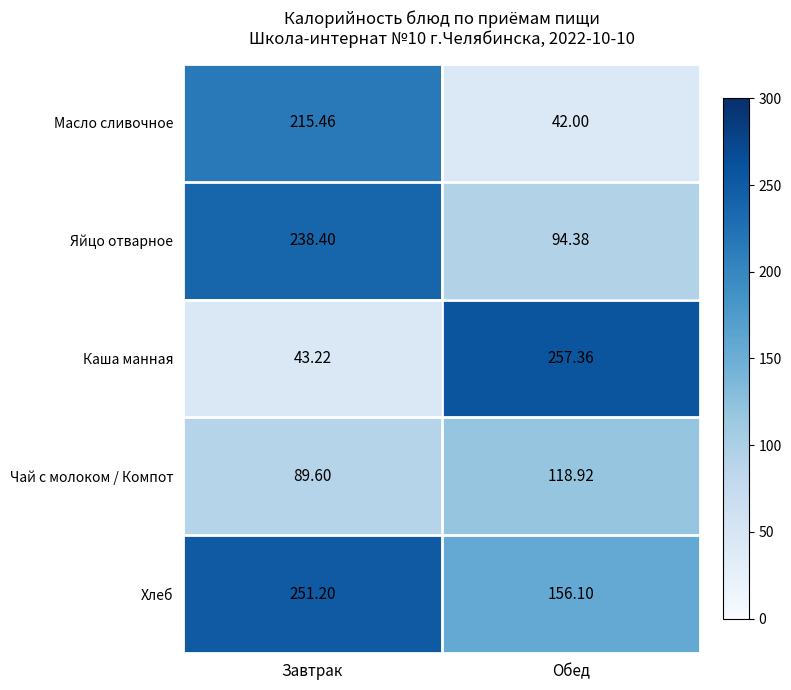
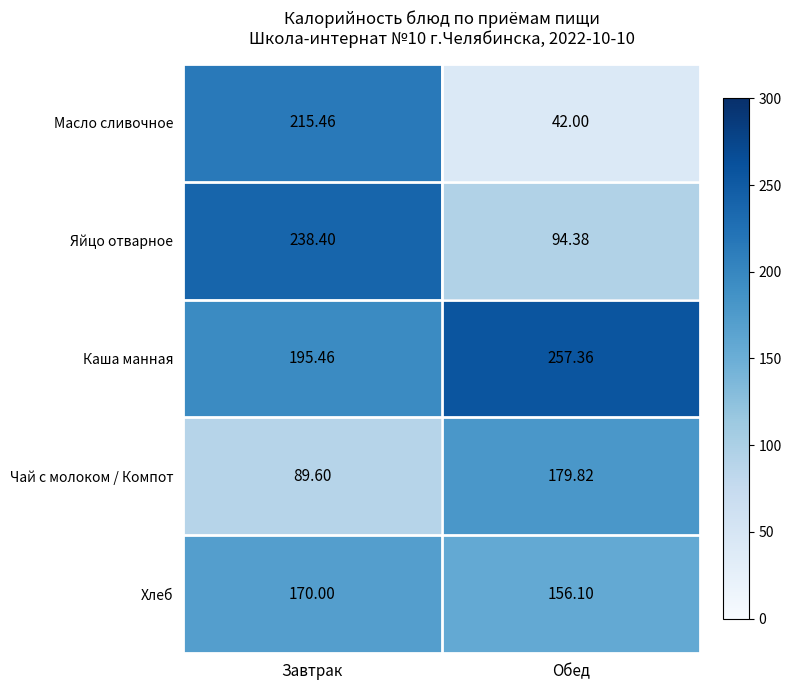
Каша манная, Завтрак: 43.22 -> 195.46
Чай с молоком / Компот, Обед: 118.92 -> 179.82
Хлеб, Завтрак: 251.20 -> 170.00
